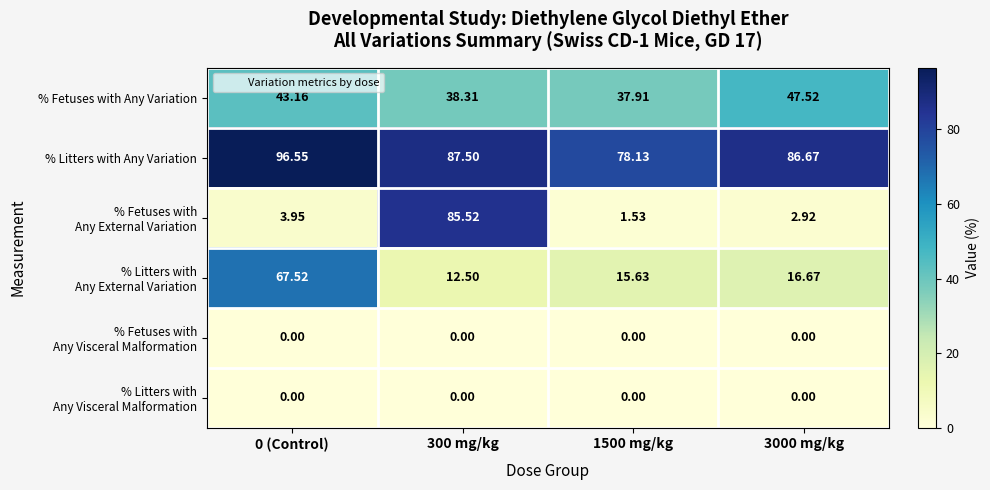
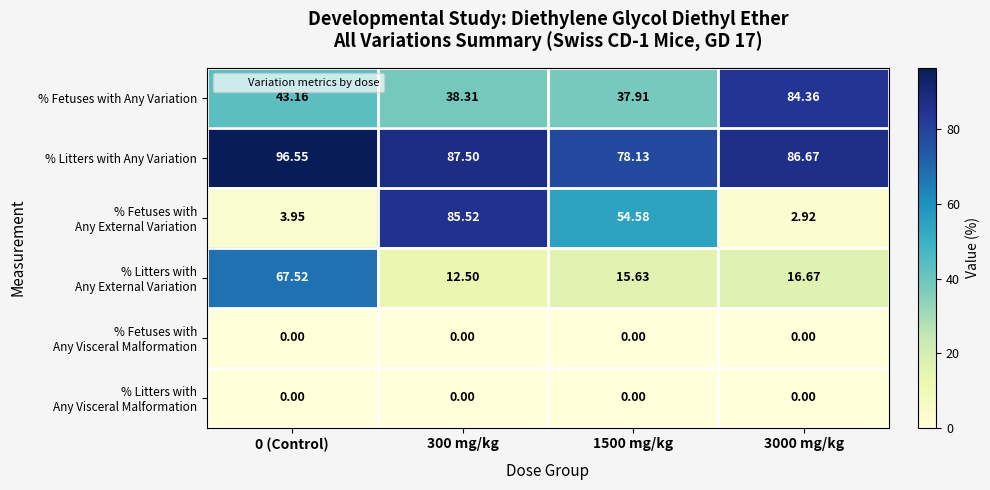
% Fetuses with Any Variation, 3000 mg/kg: 47.52 -> 84.36
% Fetuses with Any External Variation, 1500 mg/kg: 1.53 -> 54.58
